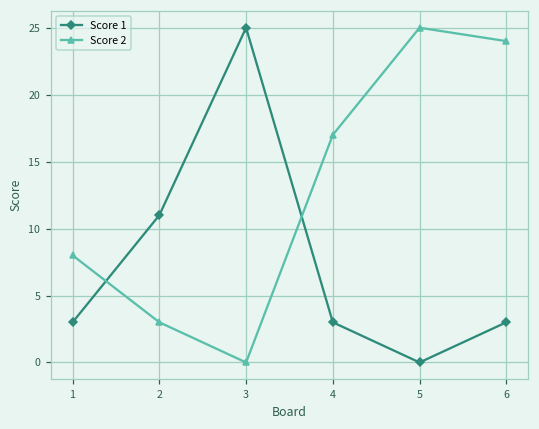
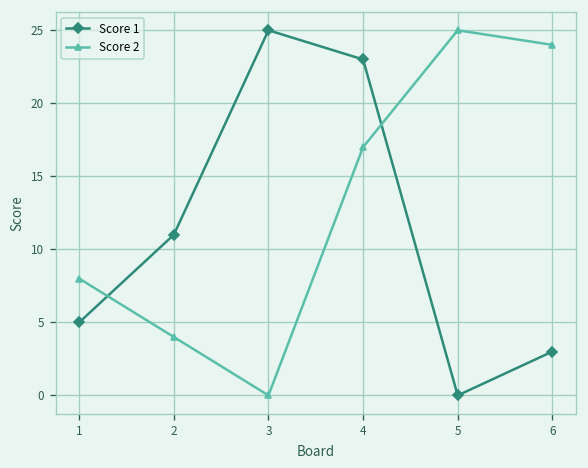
Score 1, 1: 3 -> 5
Score 2, 2: 3 -> 4
Score 1, 4: 3 -> 23
